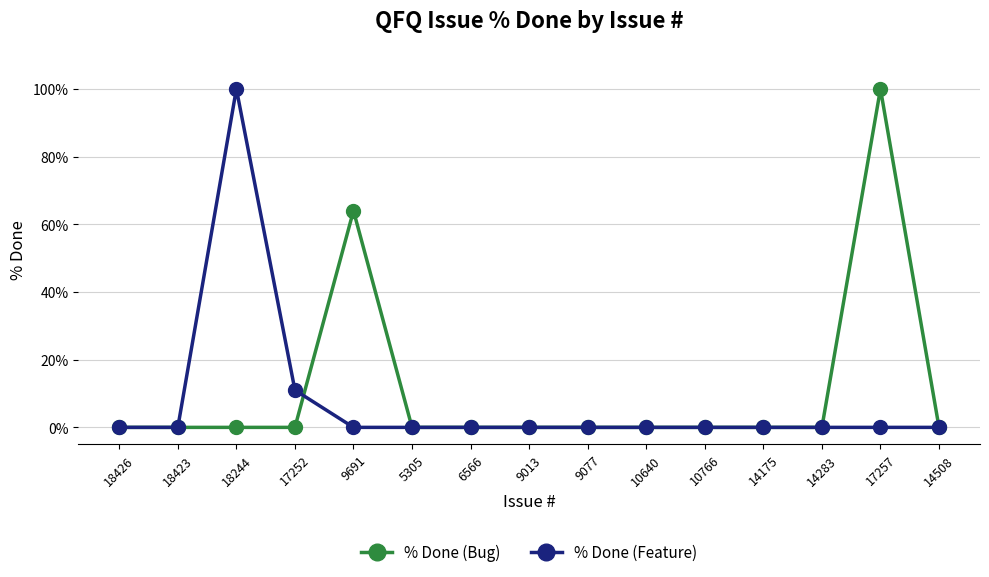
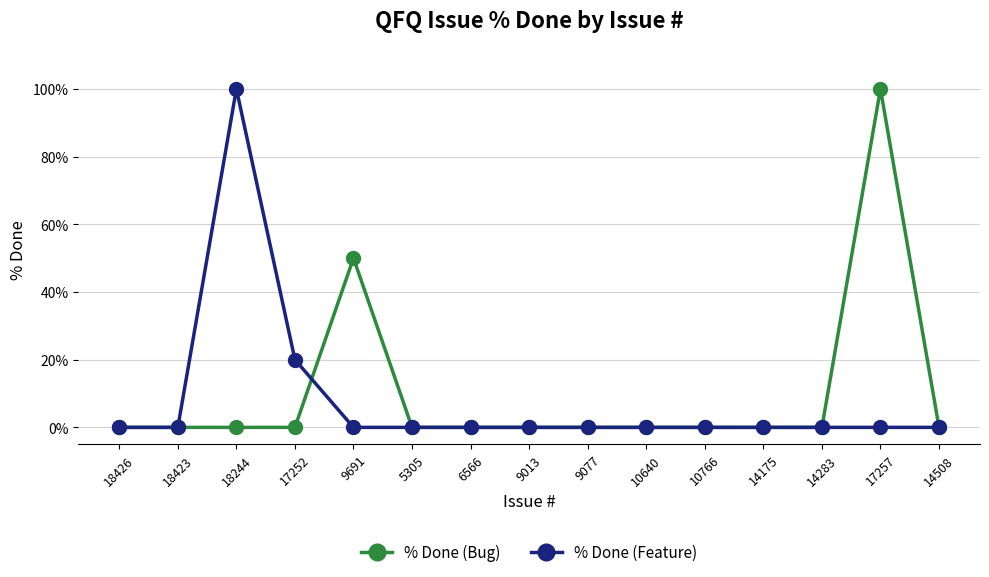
% Done (Feature), 17252: 11% -> 20%
% Done (Bug), 9691: 64% -> 50%
